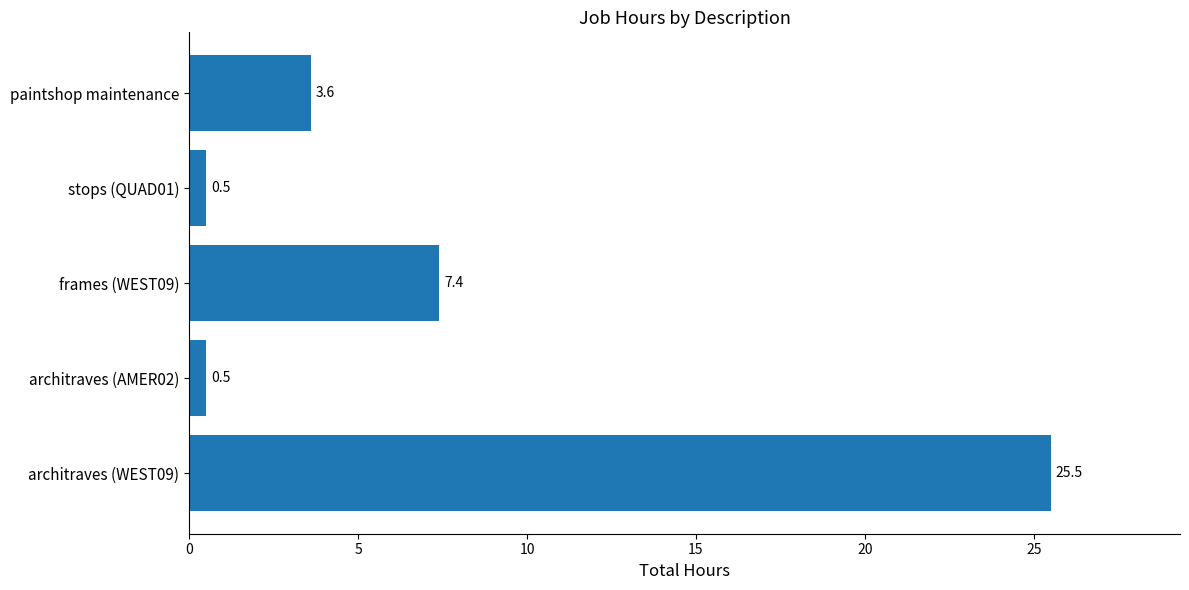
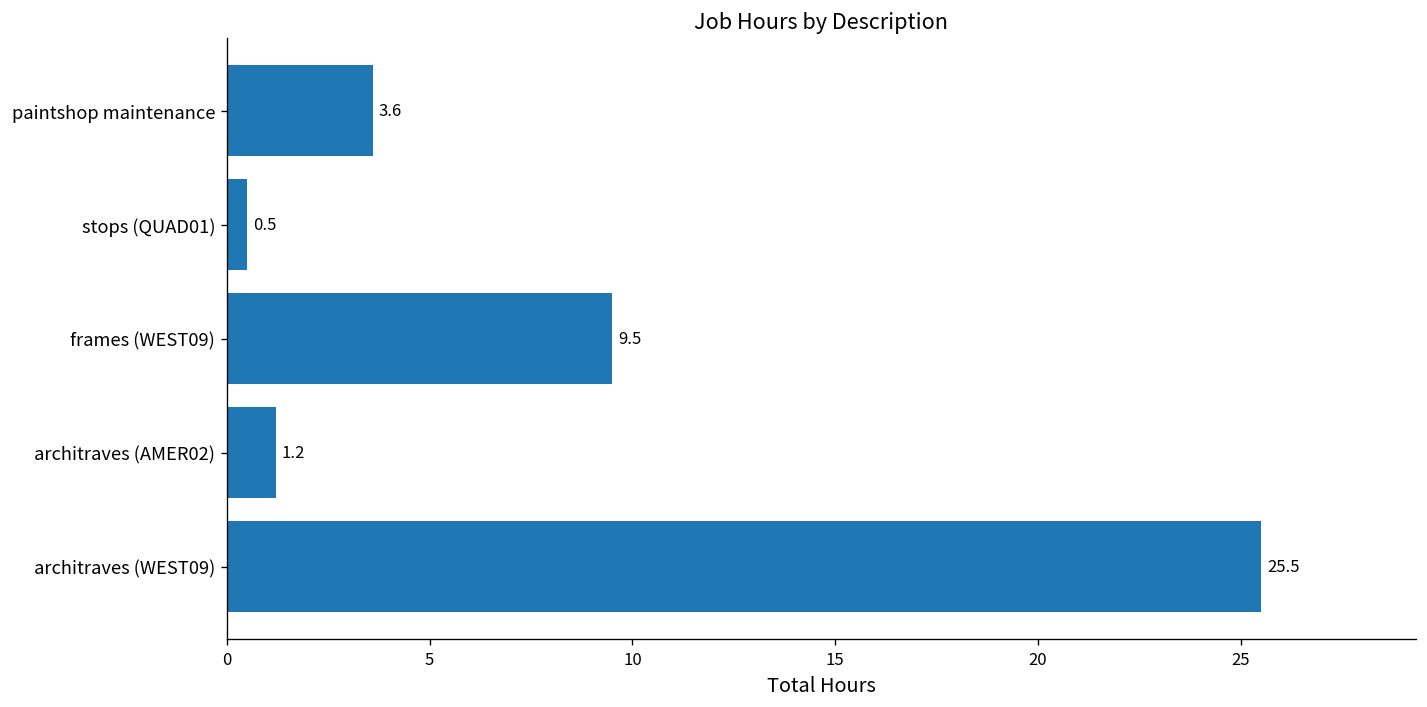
frames (WEST09): 7.4 -> 9.5
architraves (AMER02): 0.5 -> 1.2
